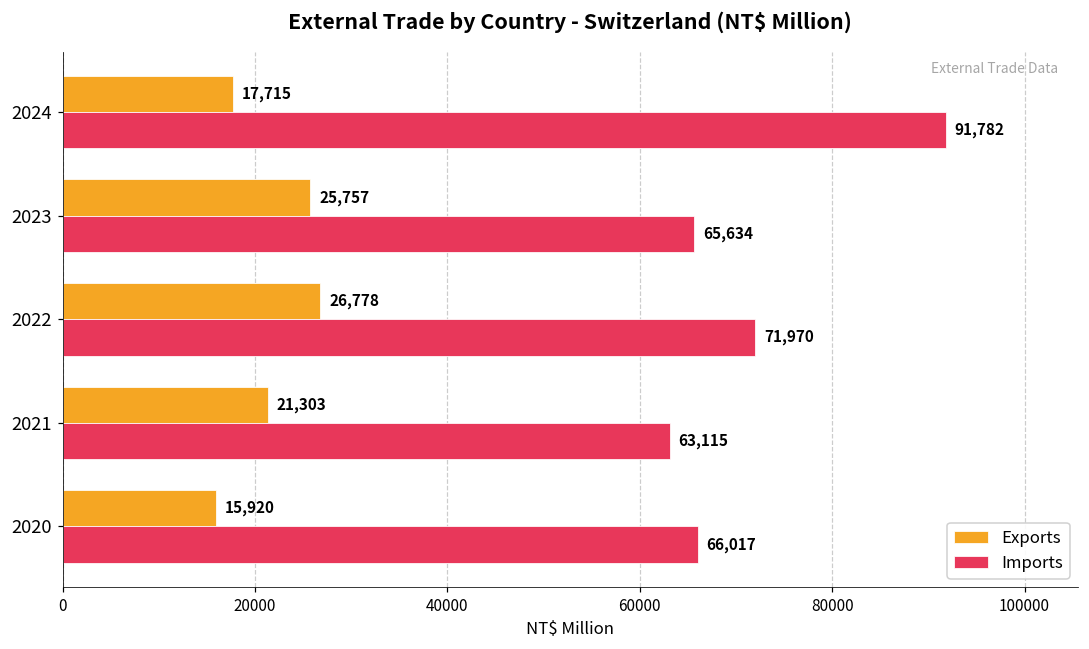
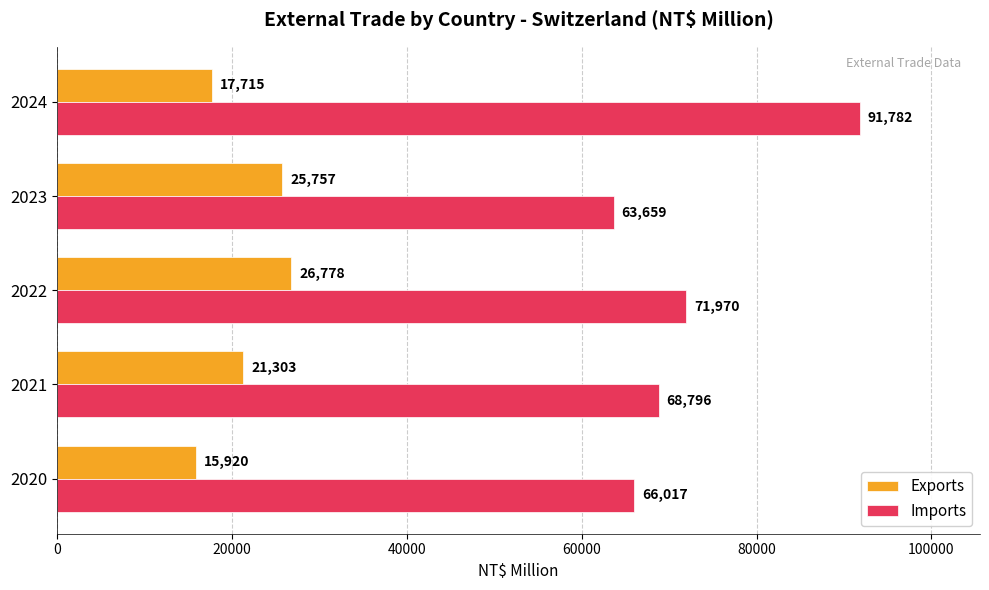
Imports, 2023: 65,634 -> 63,659
Imports, 2021: 63,115 -> 68,796
